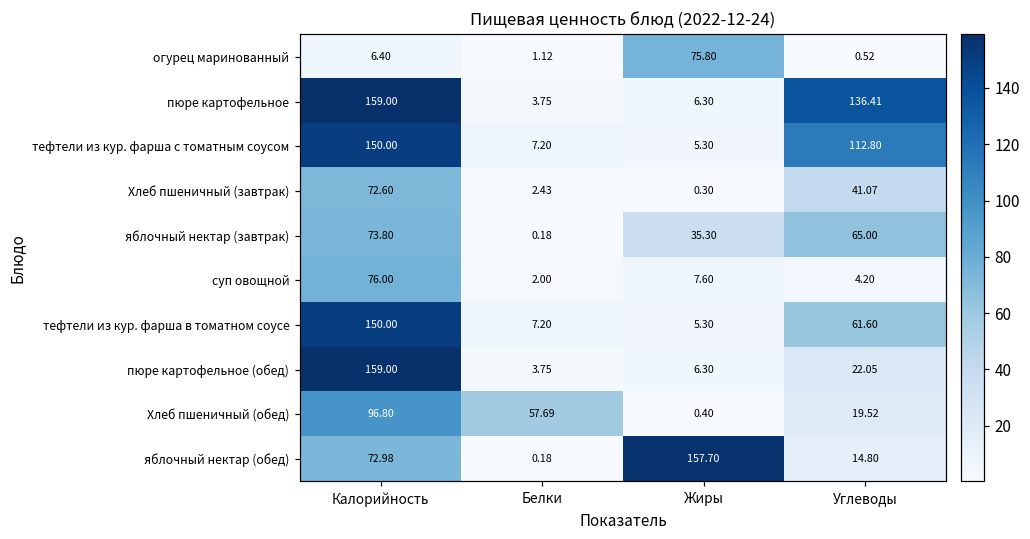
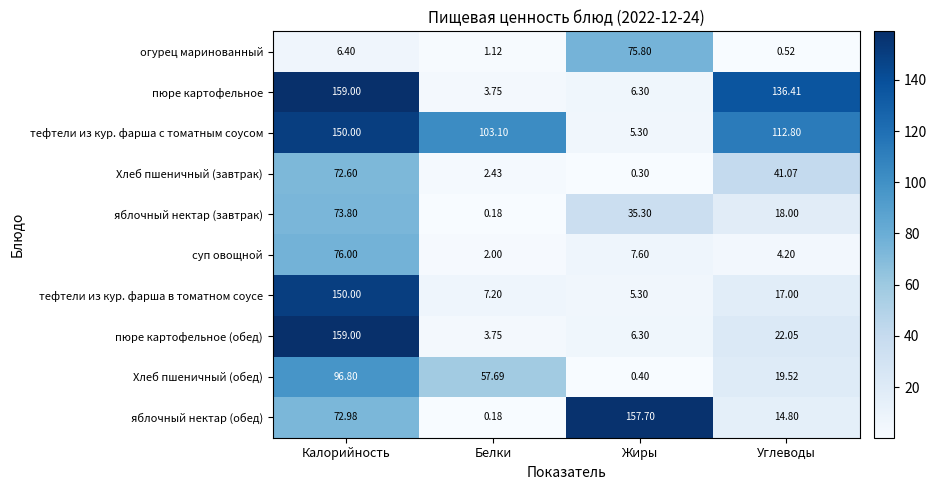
тефтели из кур. фарша с томатным соусом, Белки: 7.20 -> 103.10
яблочный нектар (завтрак), Углеводы: 65.00 -> 18.00
тефтели из кур. фарша в томатном соусе, Углеводы: 61.60 -> 17.00
